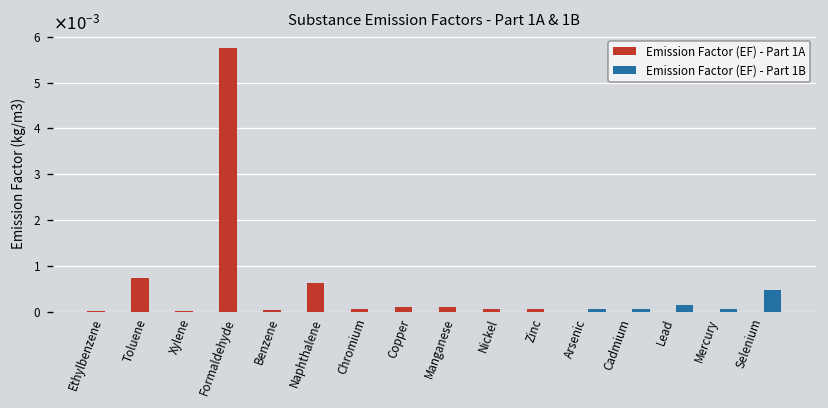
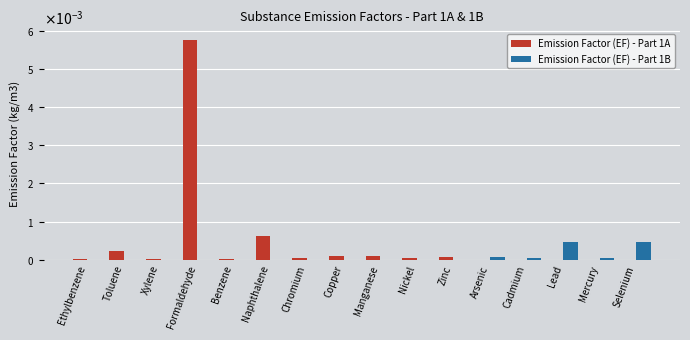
Emission Factor (EF) - Part 1A, Toluene: 0.0007 -> 0.0002
Emission Factor (EF) - Part 1B, Lead: 0.0002 -> 0.0005
